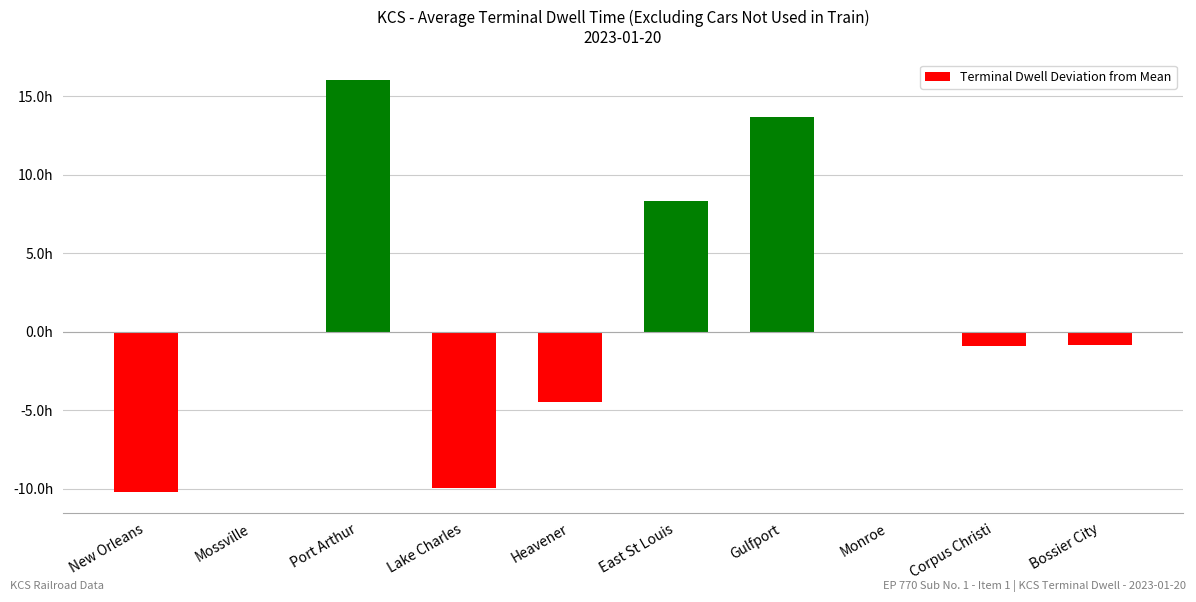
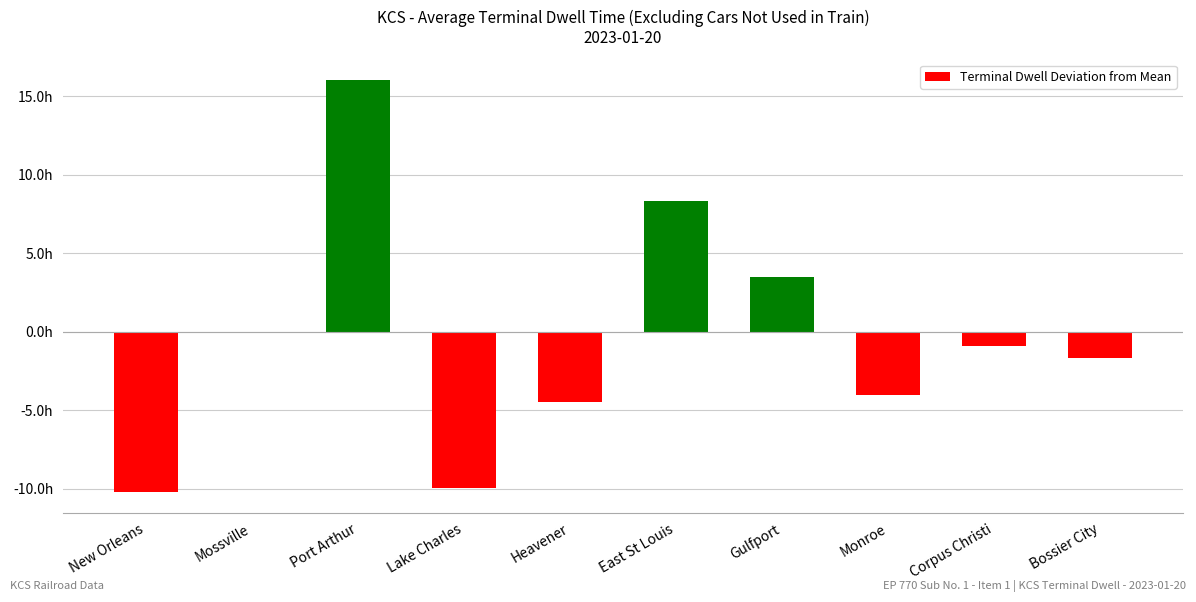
Gulfport: 13.7h -> 3.5h
Monroe: -0.1h -> -4.0h
Bossier City: -0.8h -> -1.7h
